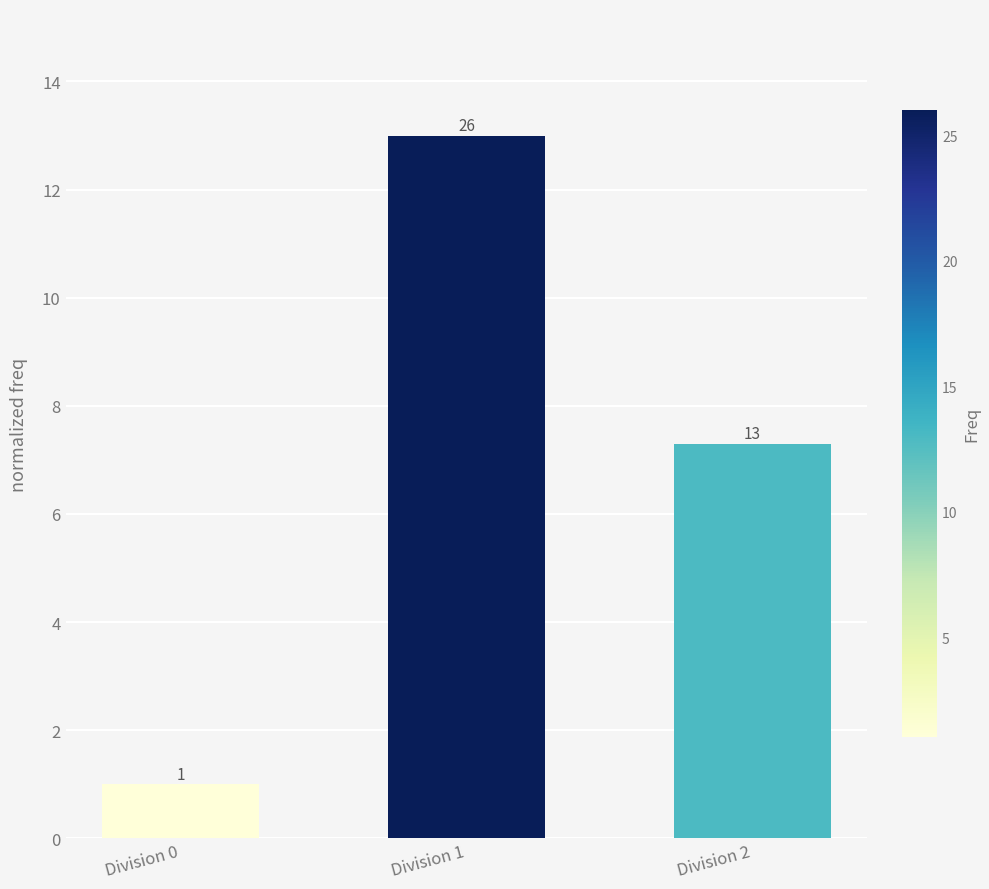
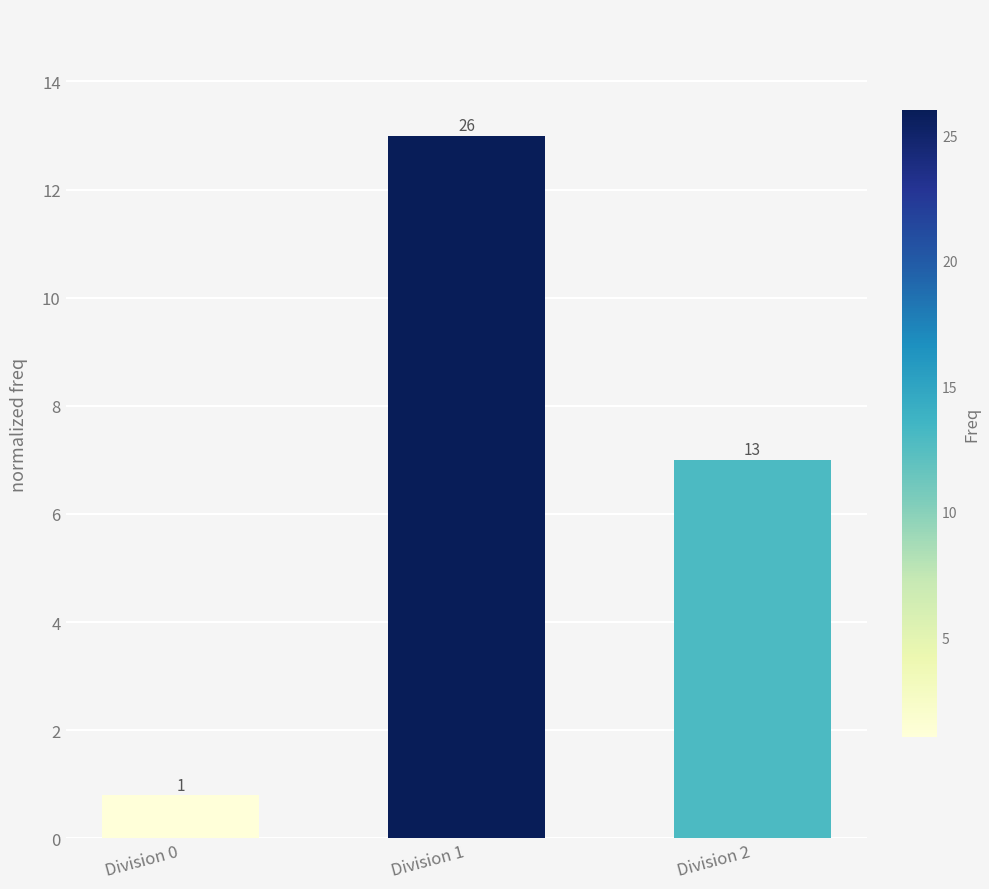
Division 0: 1.0 -> 0.8
Division 2: 7.3 -> 7.0
